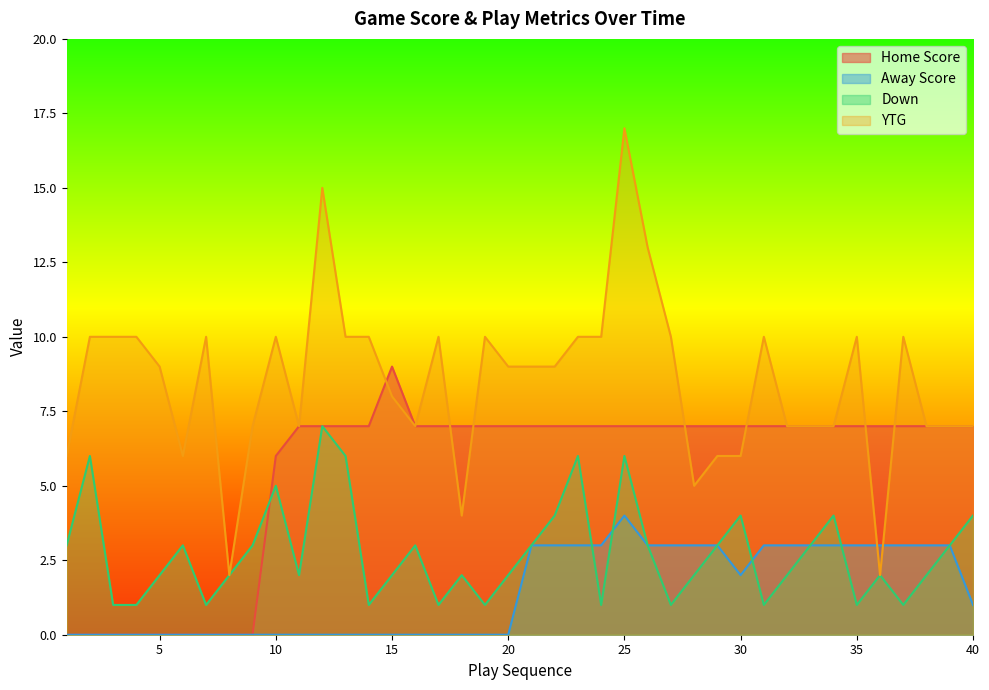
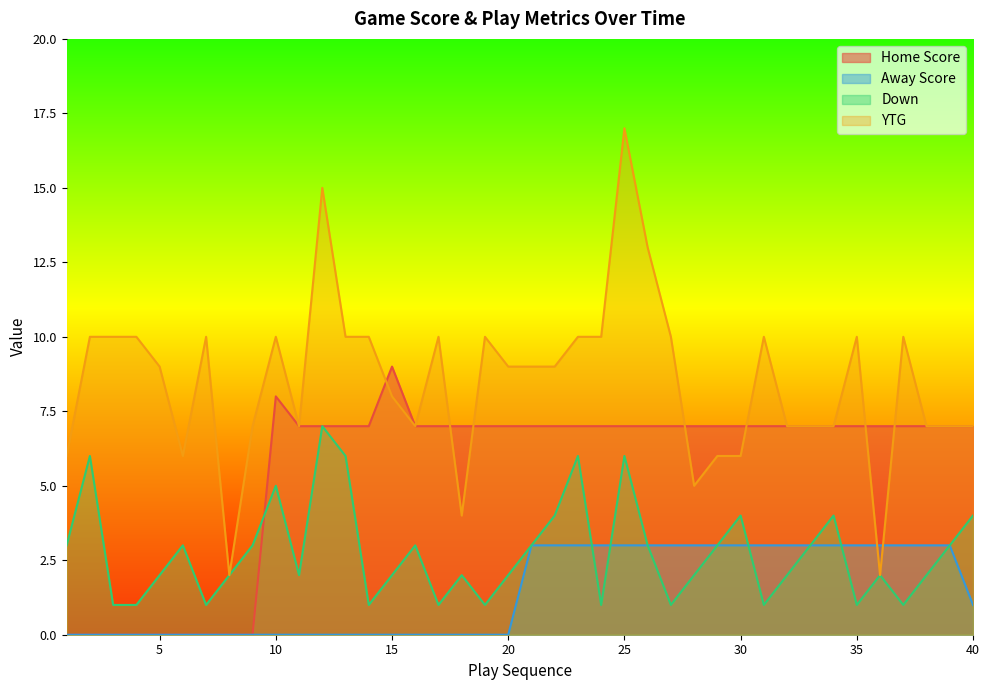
Home Score, 10: 6 -> 8
Away Score, 25: 4 -> 3
Away Score, 30: 2 -> 3
